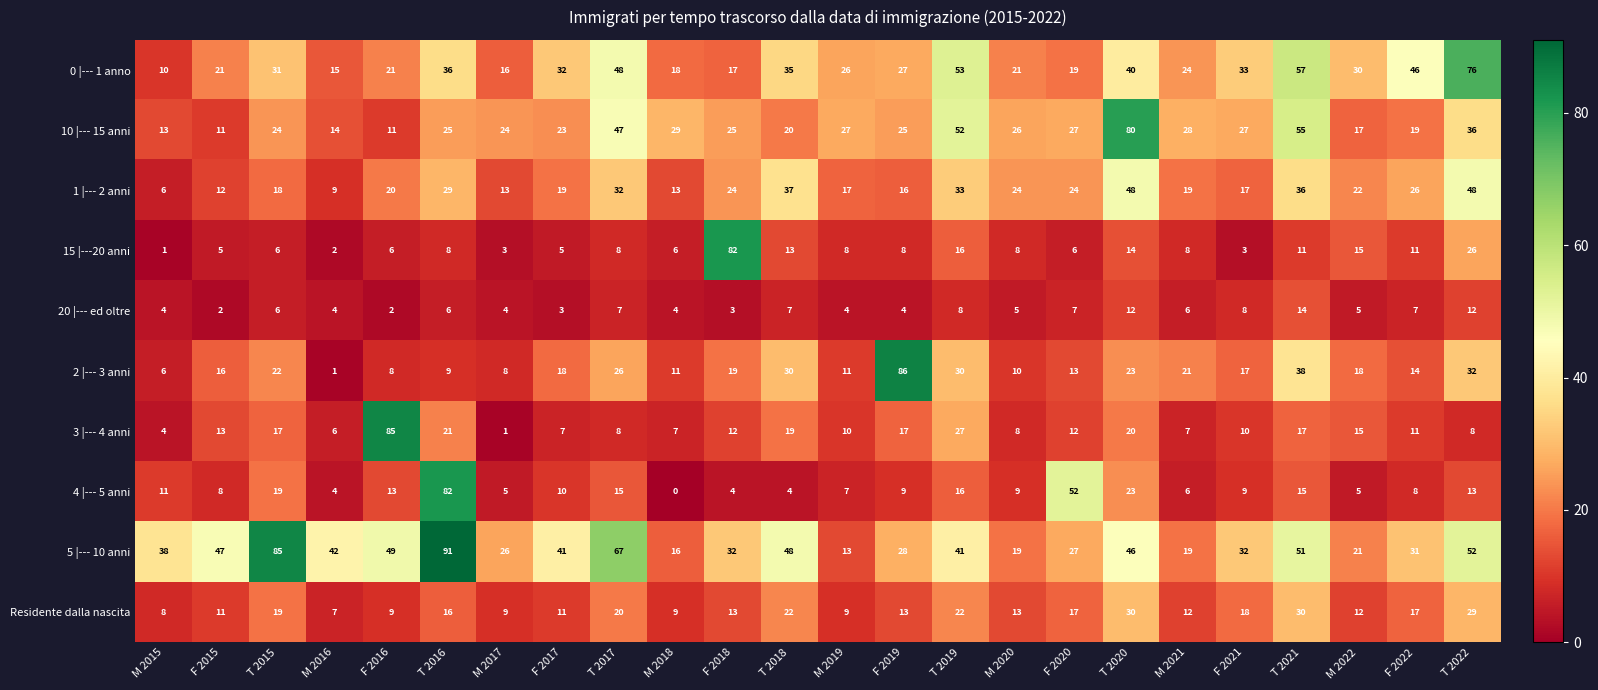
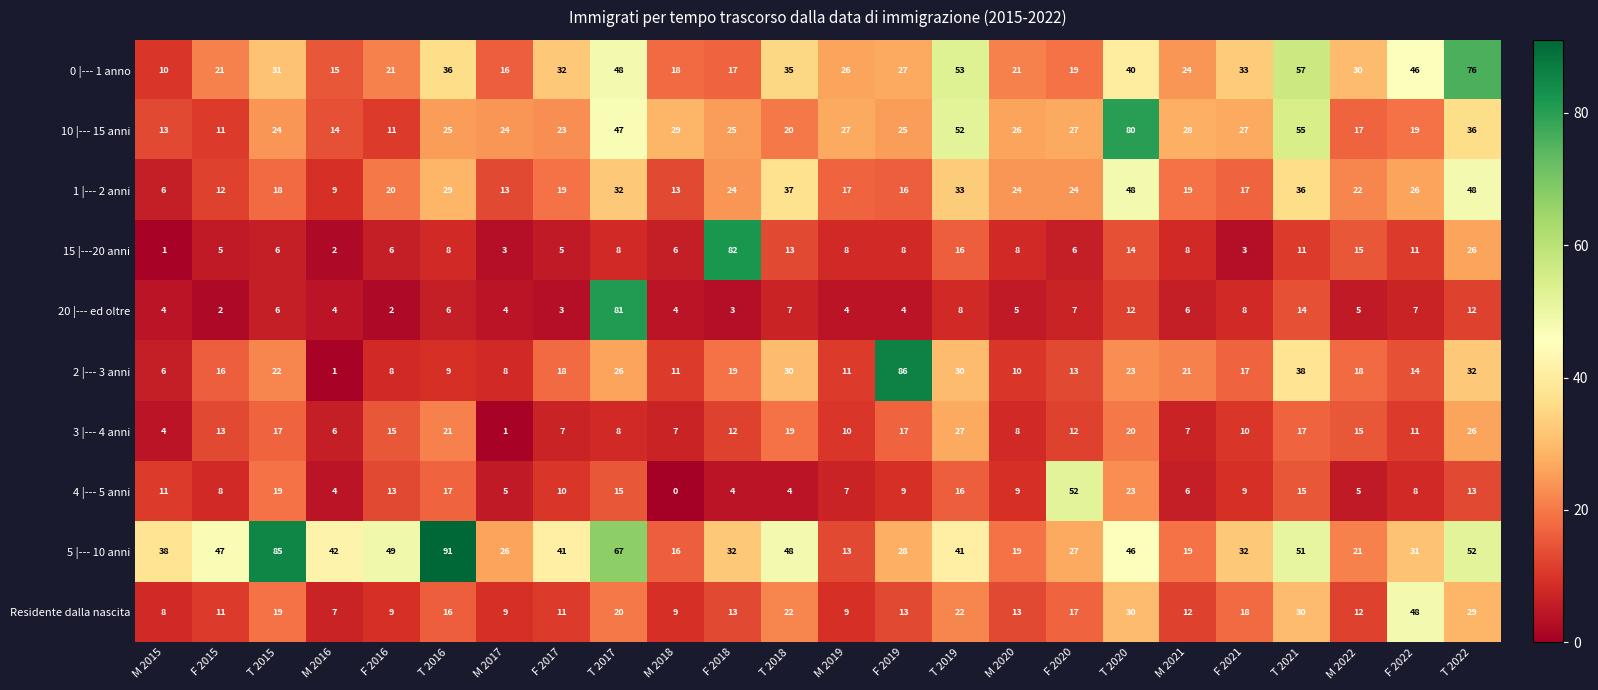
20 |--- ed oltre, T 2017: 7 -> 81
3 |--- 4 anni, F 2016: 85 -> 15
3 |--- 4 anni, T 2022: 8 -> 26
4 |--- 5 anni, T 2016: 82 -> 17
Residente dalla nascita, F 2022: 17 -> 48
